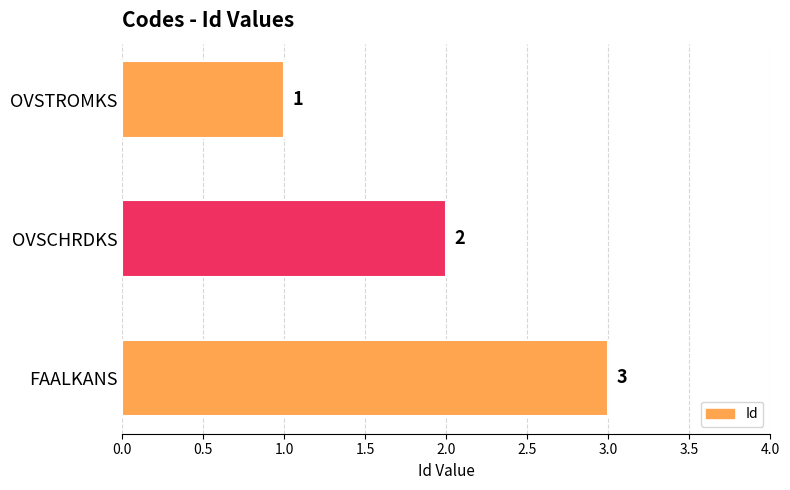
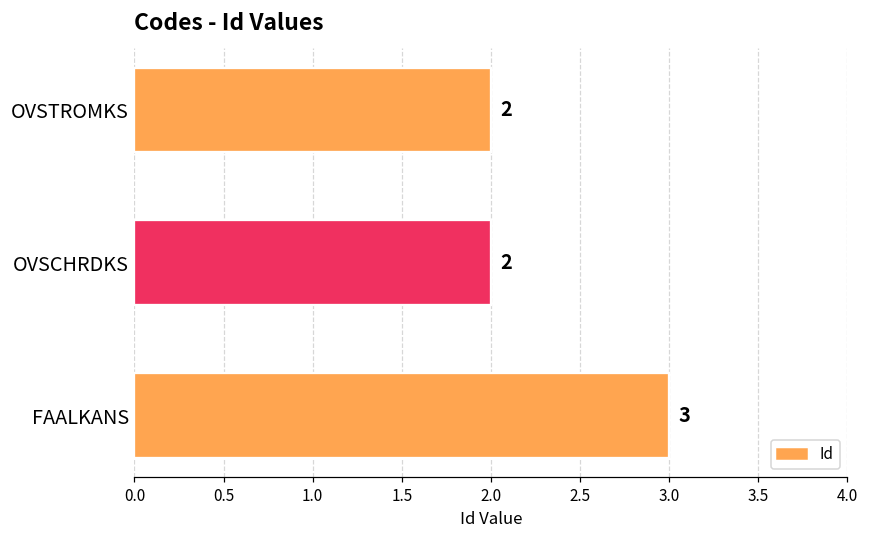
OVSTROMKS: 1 -> 2
